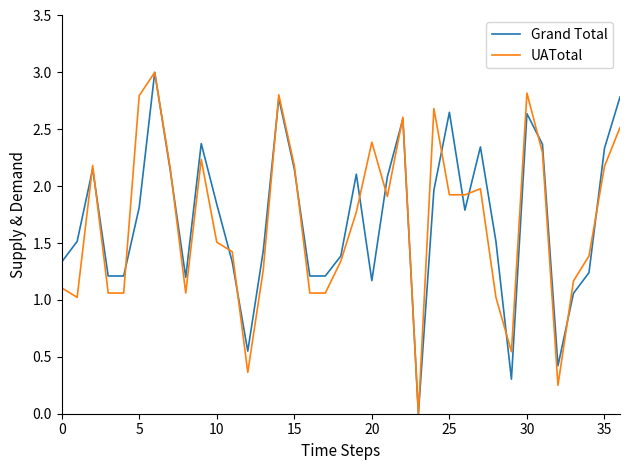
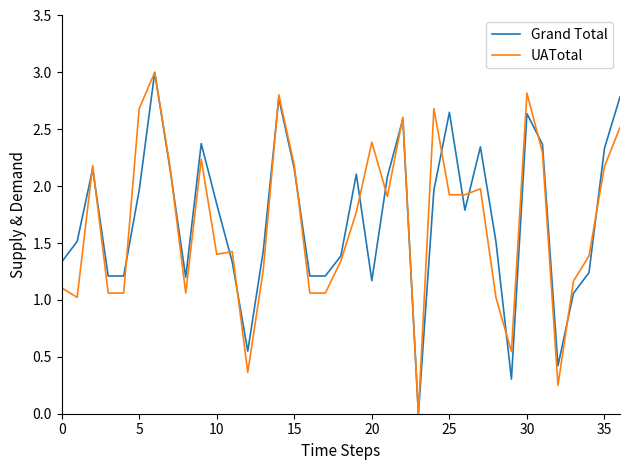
Grand Total, 5: 1.81 -> 1.96
UATotal, 5: 2.80 -> 2.68
UATotal, 10: 1.51 -> 1.40
